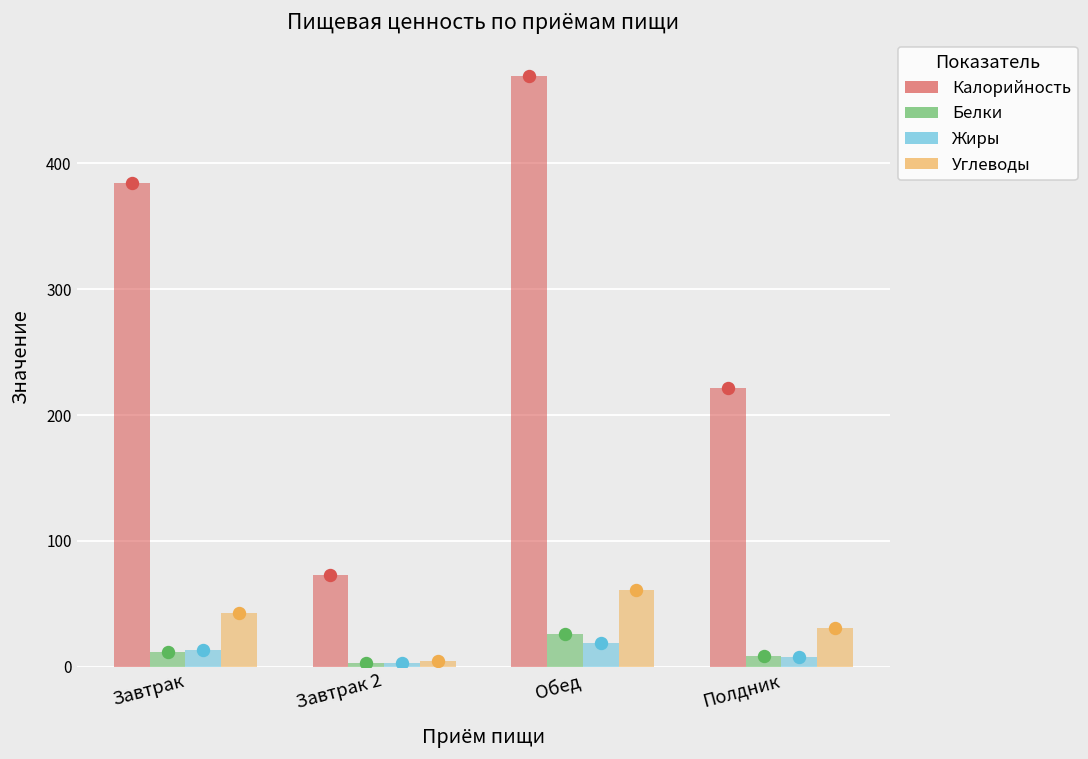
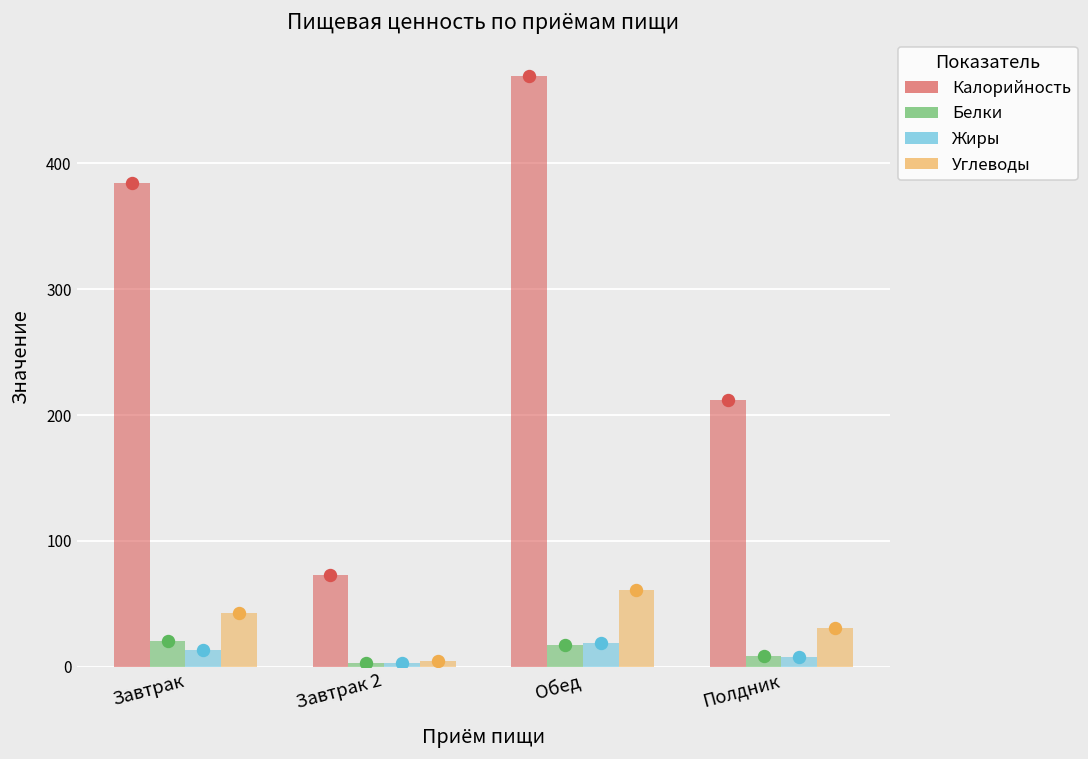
Белки, Завтрак: 12 -> 21
Белки, Обед: 26 -> 17
Калорийность, Полдник: 221 -> 212
